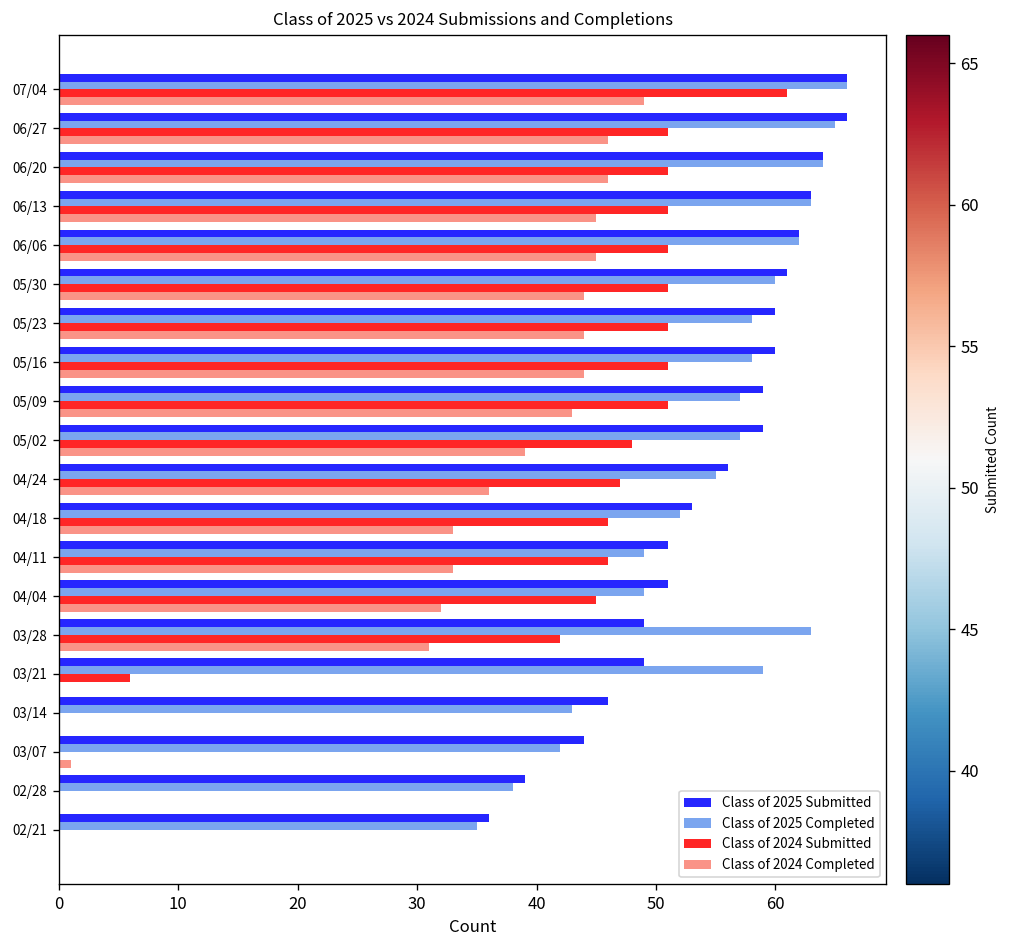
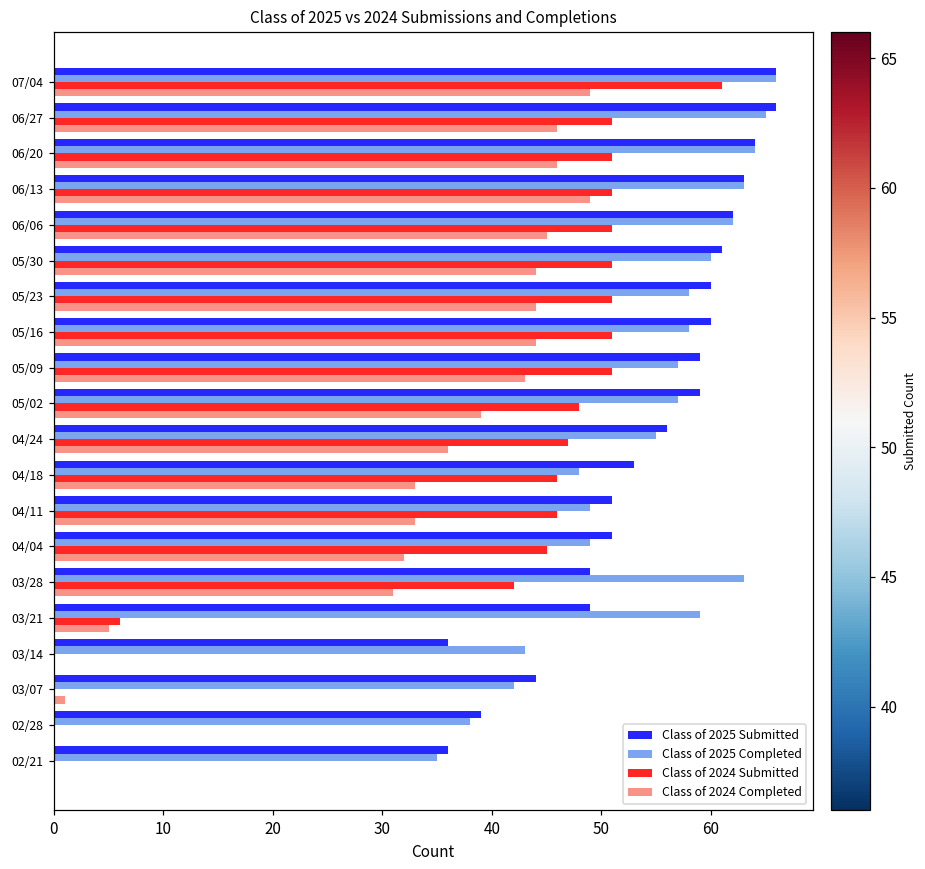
Class of 2024 Completed, 06/13: 45 -> 49
Class of 2025 Completed, 04/18: 52 -> 48
Class of 2024 Completed, 03/21: 0 -> 5
Class of 2025 Submitted, 03/14: 46 -> 36
